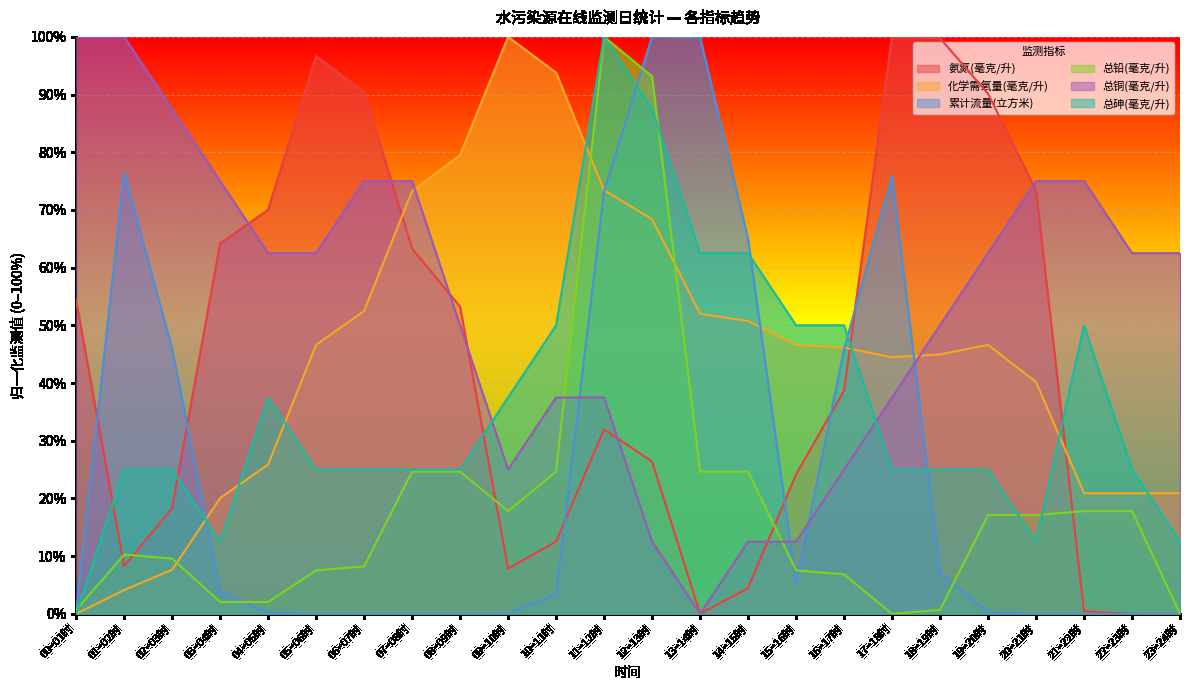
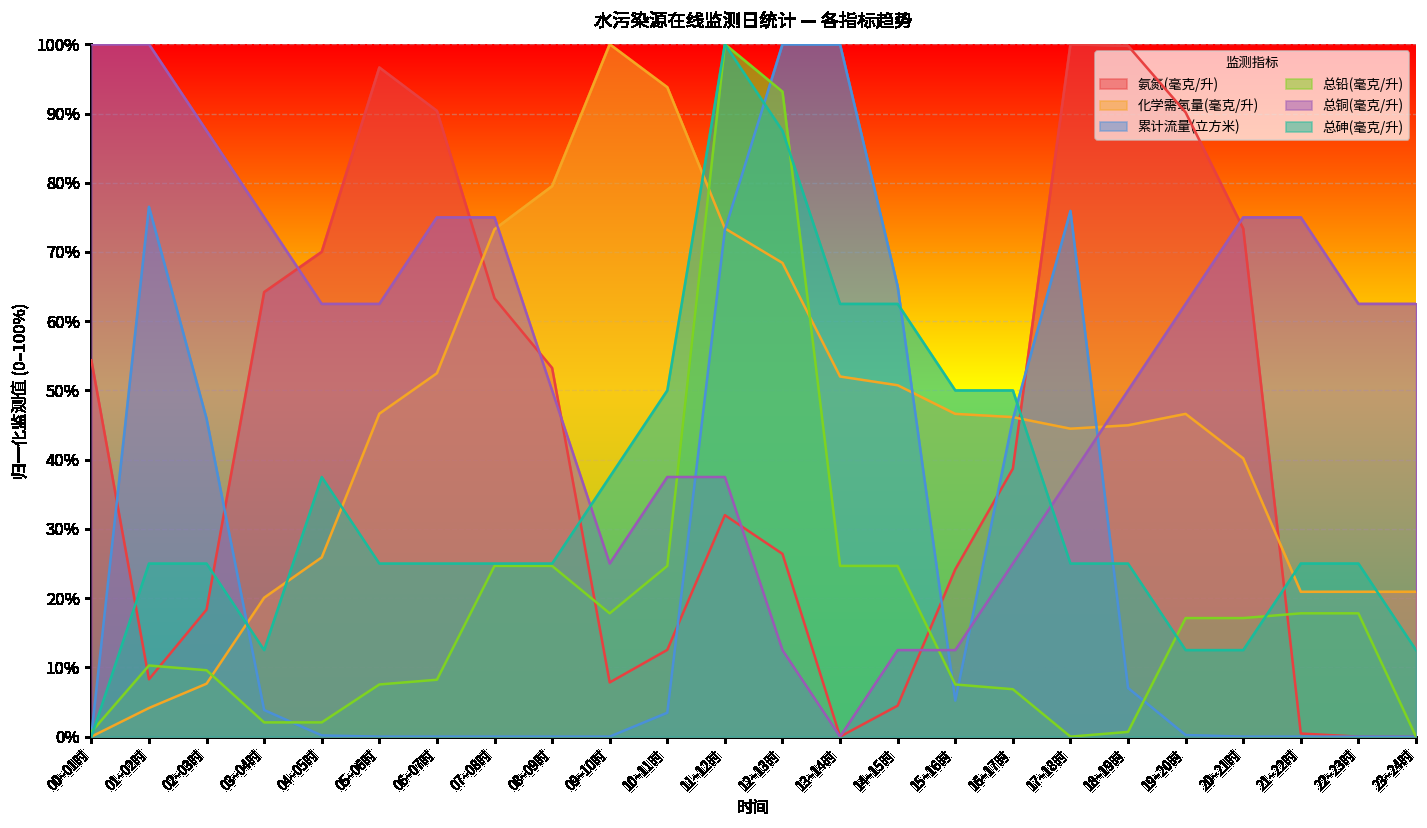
总砷(毫克/升), 19~20时: 25% -> 13%
总砷(毫克/升), 21~22时: 50% -> 25%
